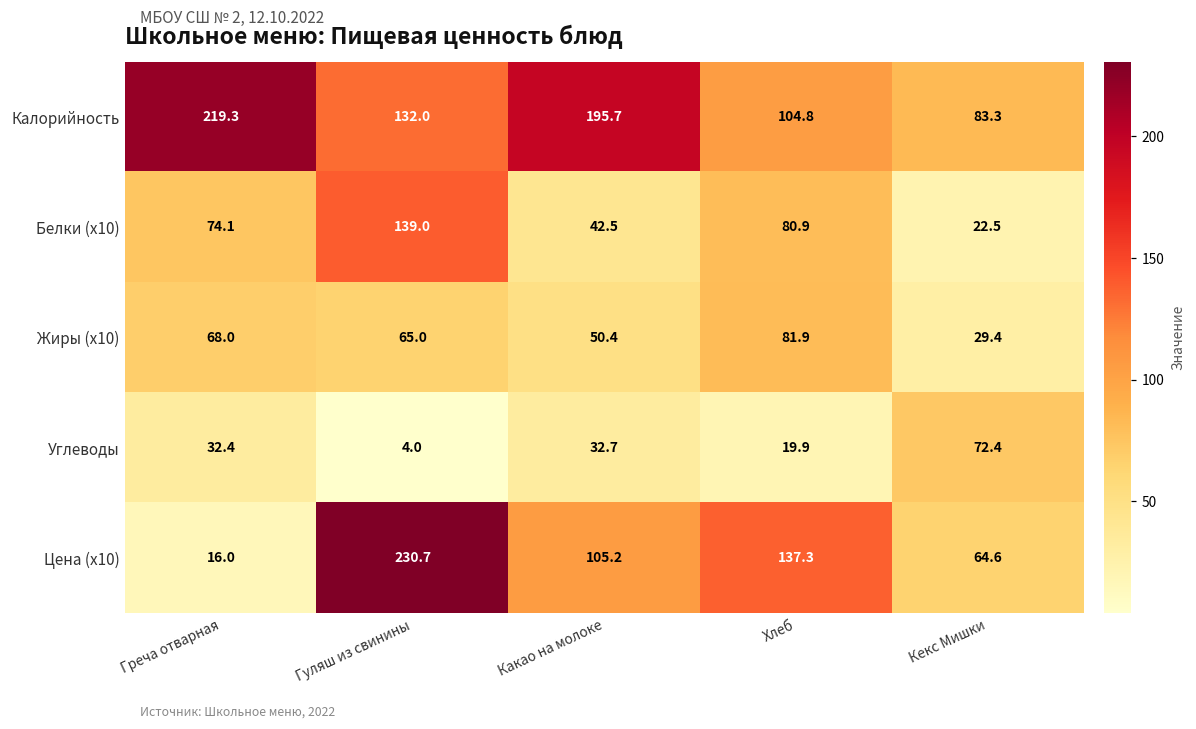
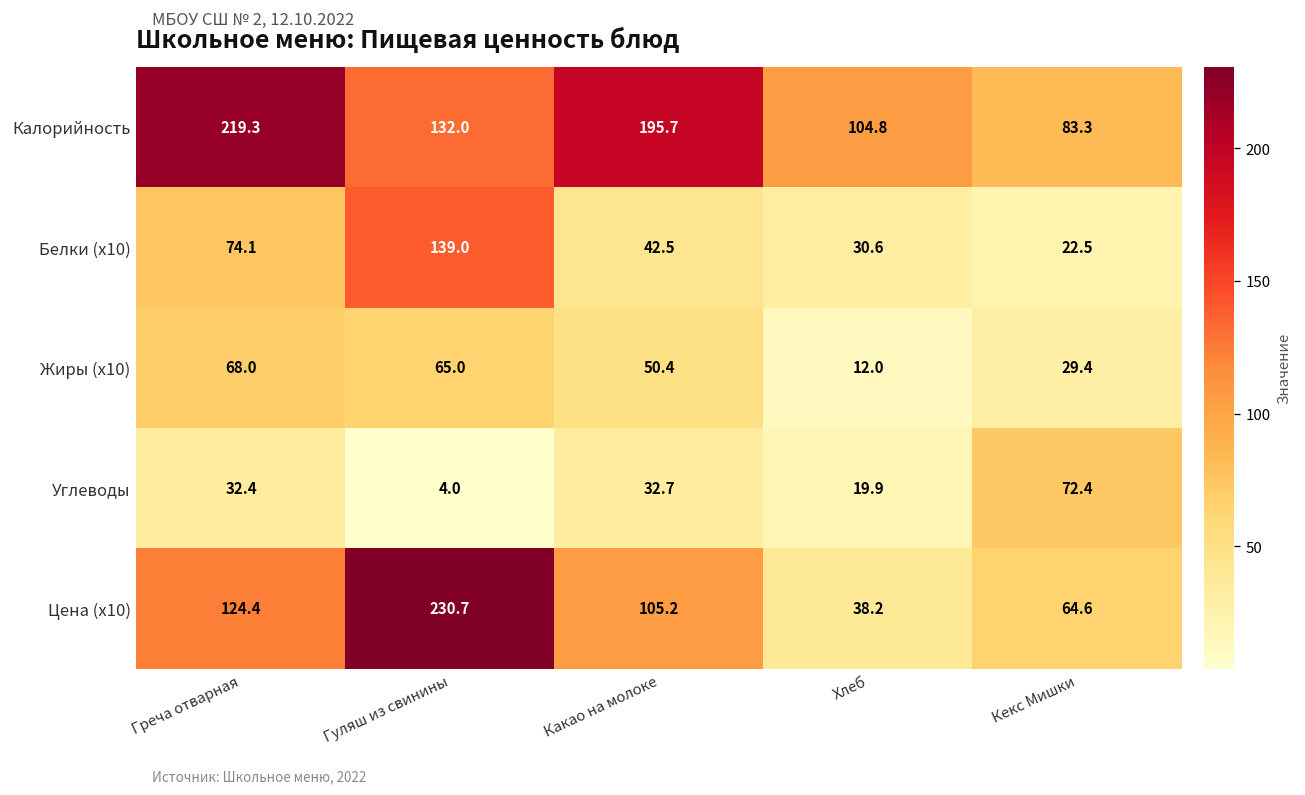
Белки (x10), Хлеб: 80.9 -> 30.6
Жиры (x10), Хлеб: 81.9 -> 12.0
Цена (x10), Греча отварная: 16.0 -> 124.4
Цена (x10), Хлеб: 137.3 -> 38.2
